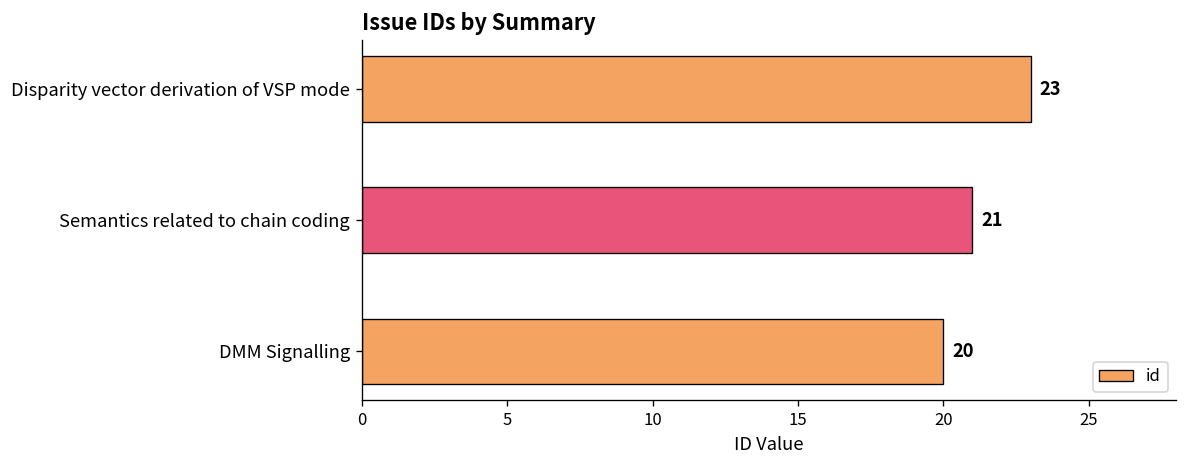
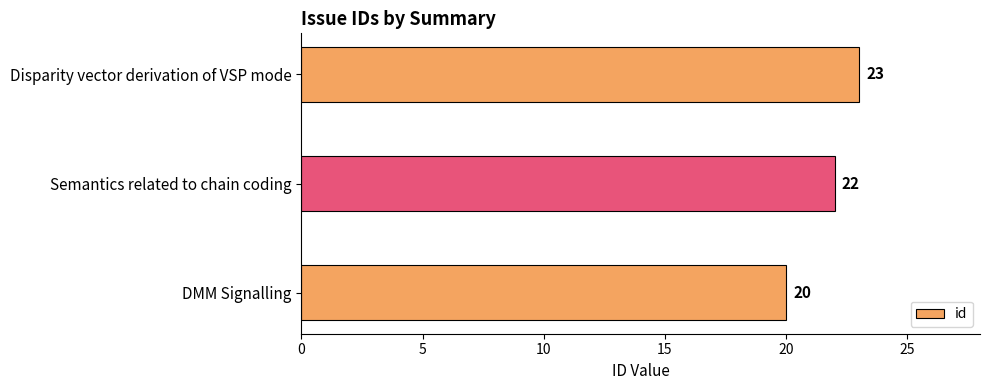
Semantics related to chain coding: 21 -> 22
